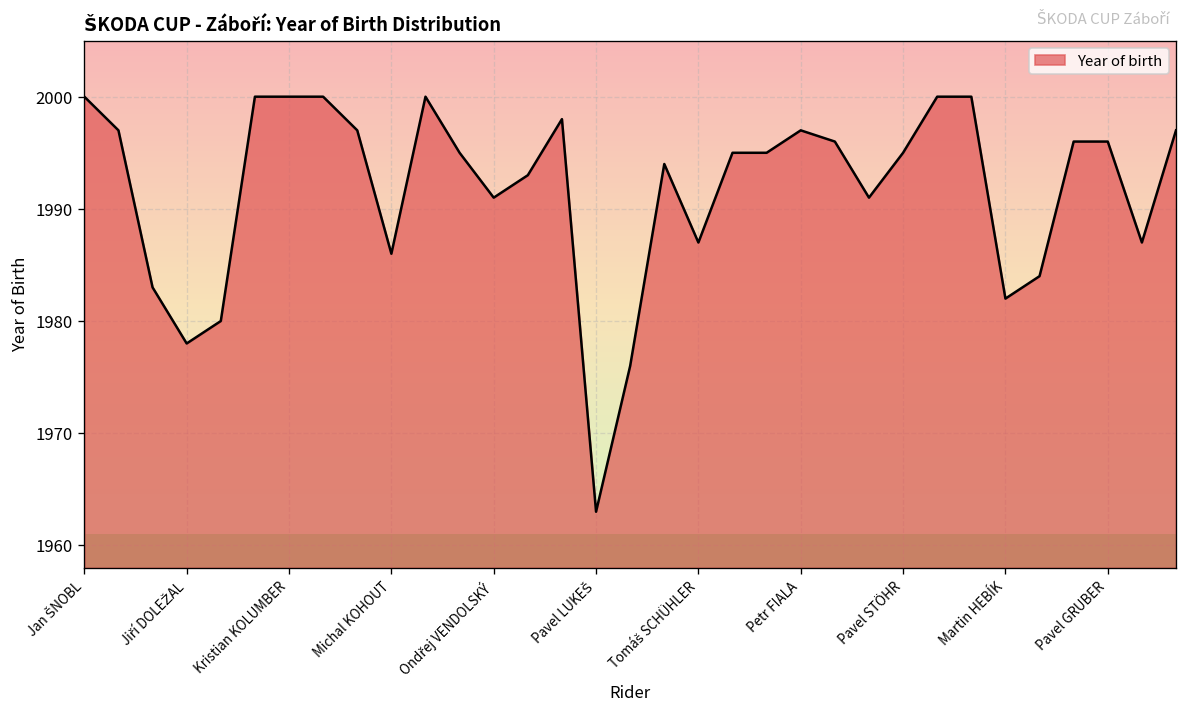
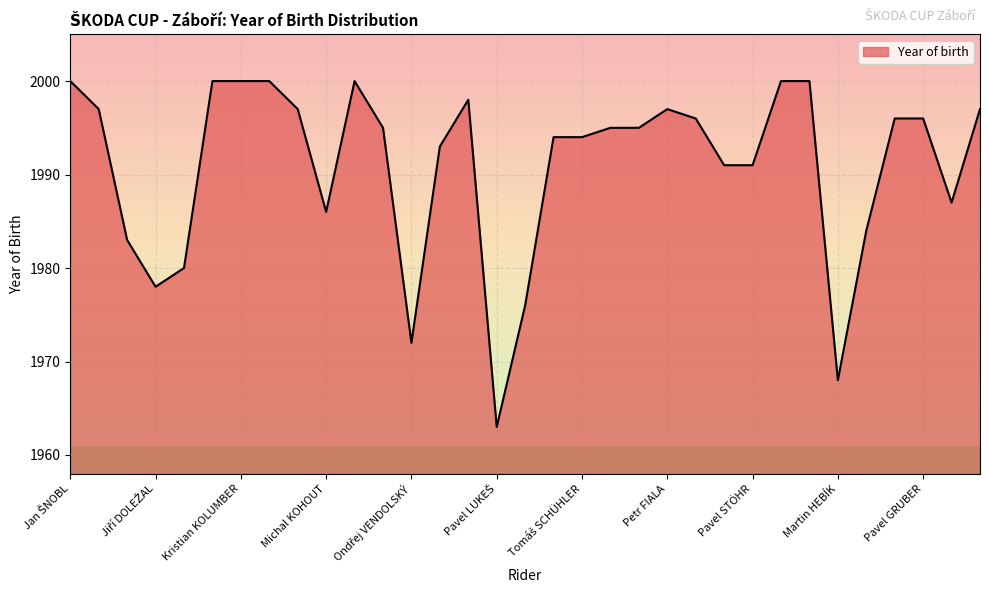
Ondřej VENDOLSKÝ: 1991 -> 1972
Tomáš SCHÜHLER: 1987 -> 1994
Pavel STÖHR: 1995 -> 1991
Martin HEBÍK: 1982 -> 1968
